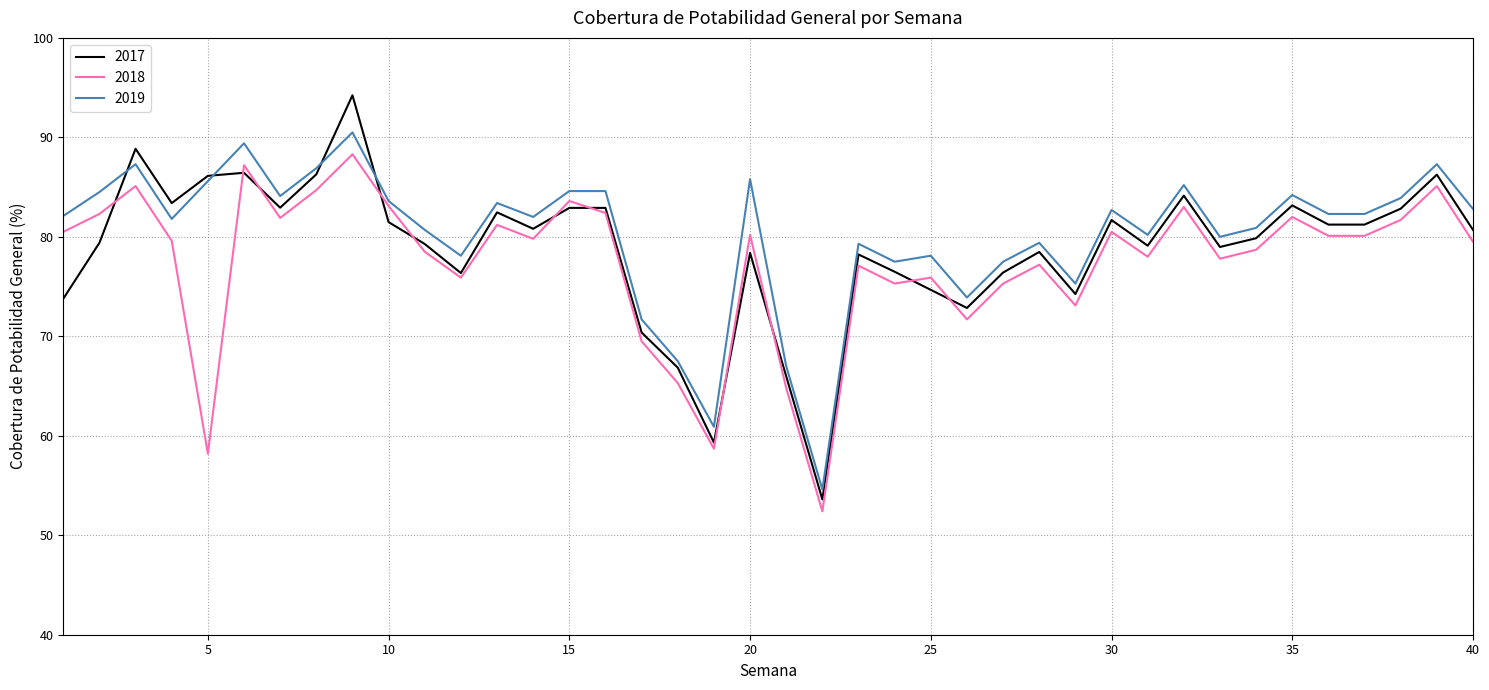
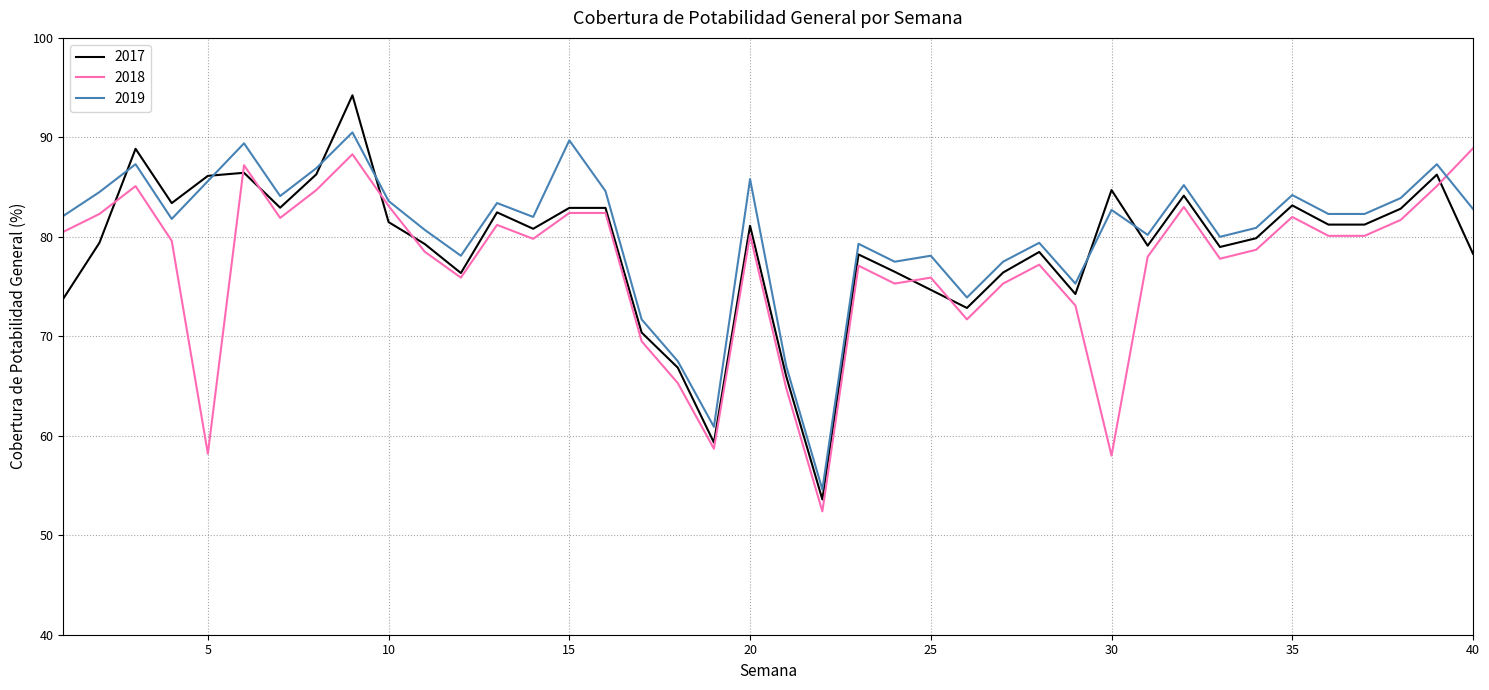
2018, 15: 84 -> 82
2019, 15: 85 -> 90
2017, 20: 78 -> 81
2017, 30: 82 -> 85
2018, 30: 81 -> 58
2017, 40: 81 -> 78
2018, 40: 80 -> 89
